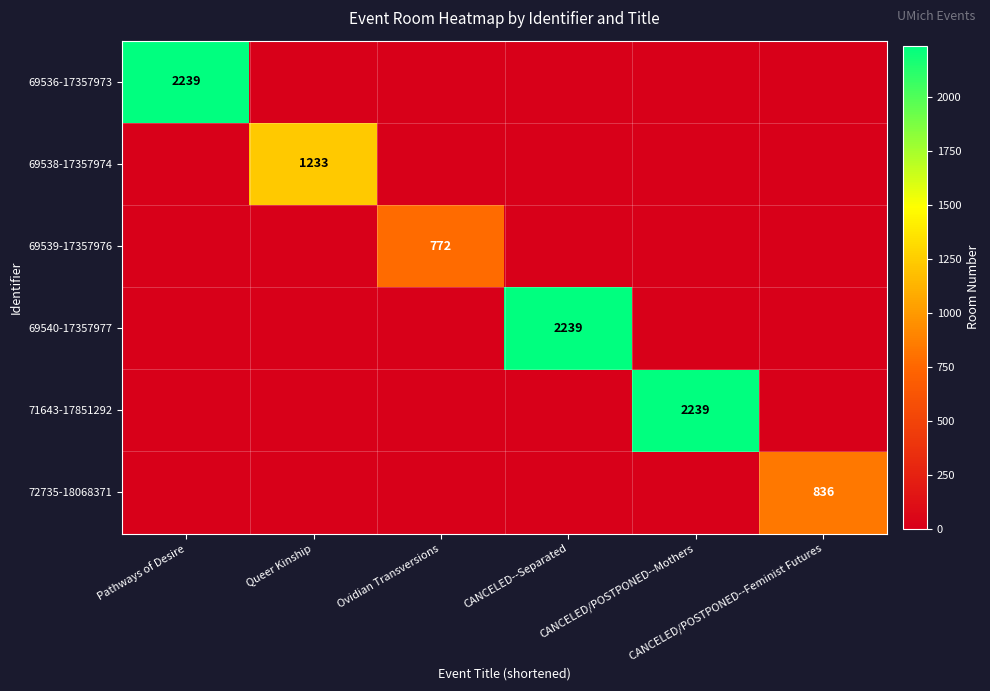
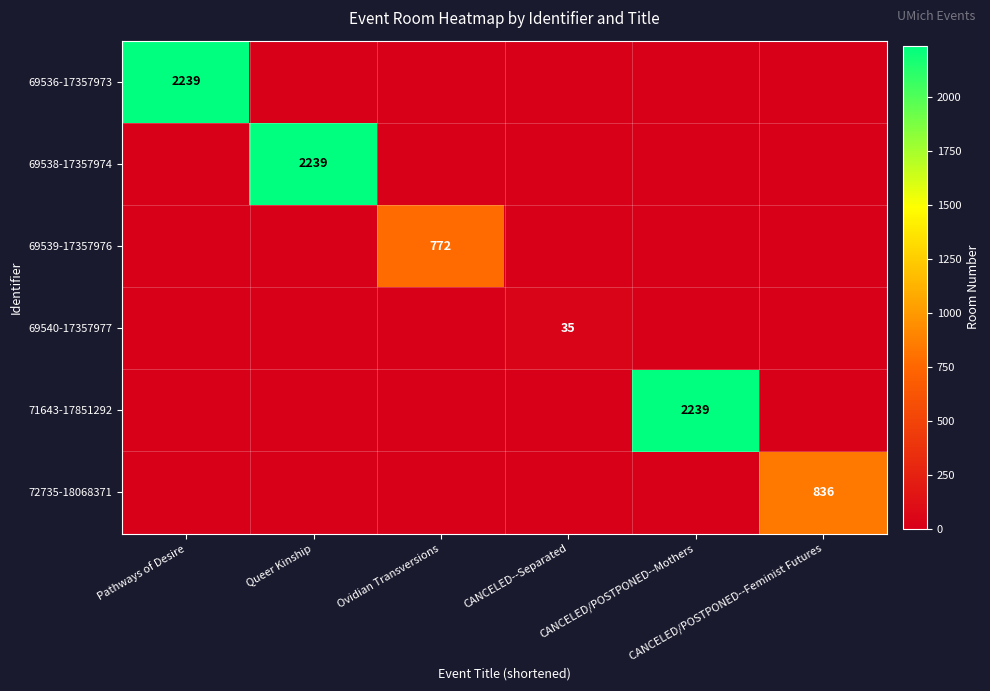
69538-17357974, Queer Kinship: 1233 -> 2239
69540-17357977, CANCELED--Separated: 2239 -> 35
